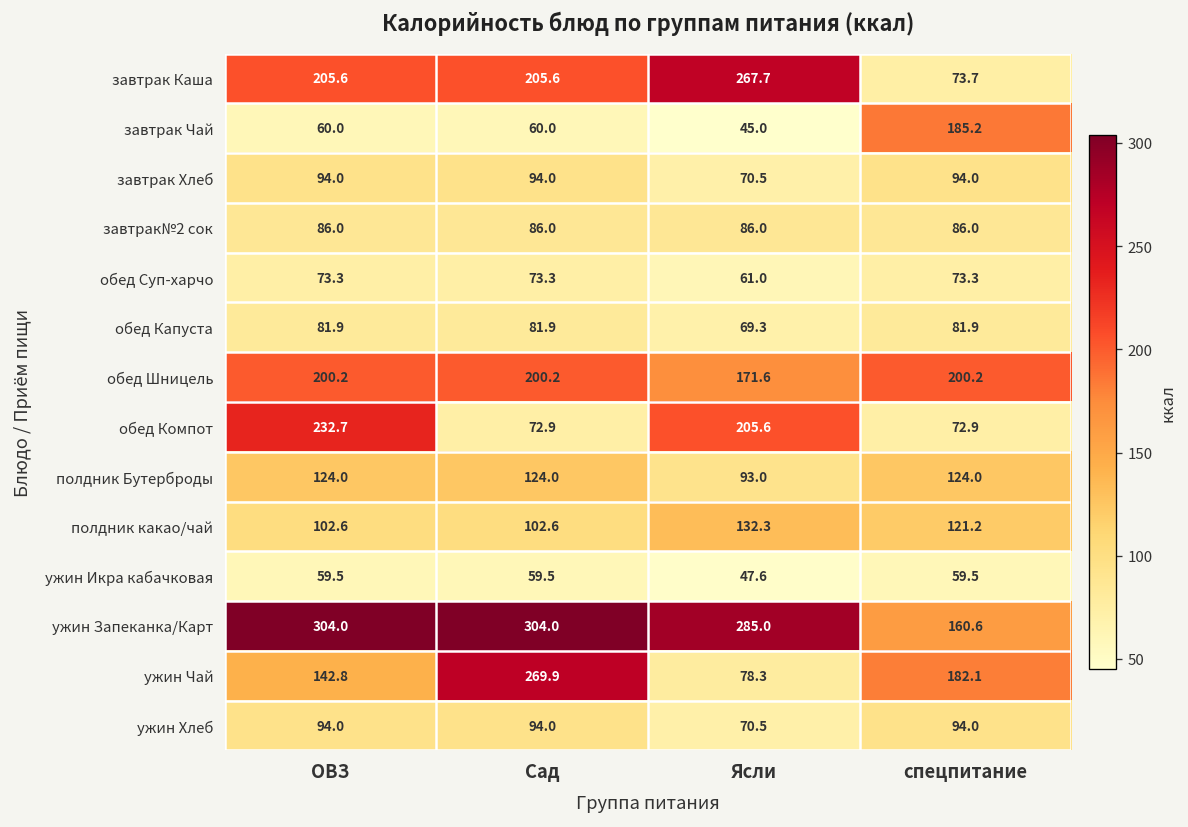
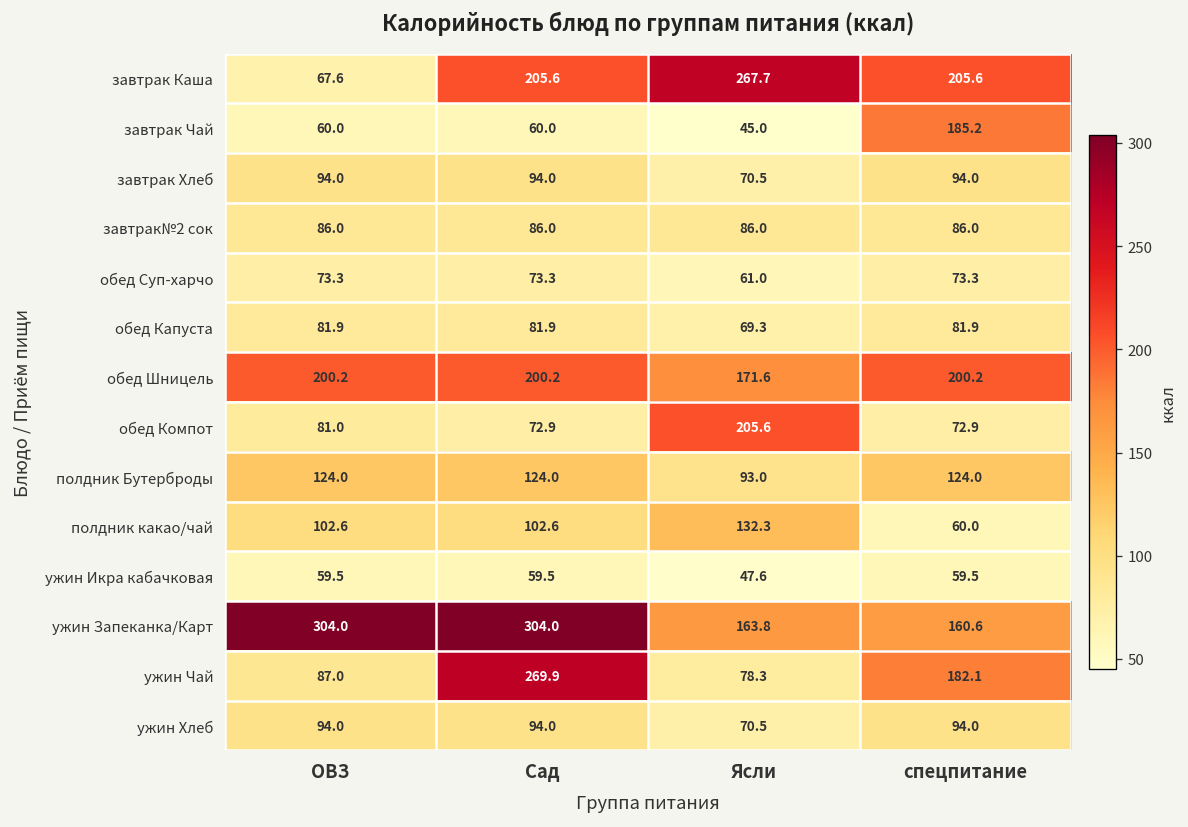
завтрак Каша, ОВЗ: 205.6 -> 67.6
завтрак Каша, спецпитание: 73.7 -> 205.6
обед Компот, ОВЗ: 232.7 -> 81.0
полдник какао/чай, спецпитание: 121.2 -> 60.0
ужин Запеканка/Карт, Ясли: 285.0 -> 163.8
ужин Чай, ОВЗ: 142.8 -> 87.0
